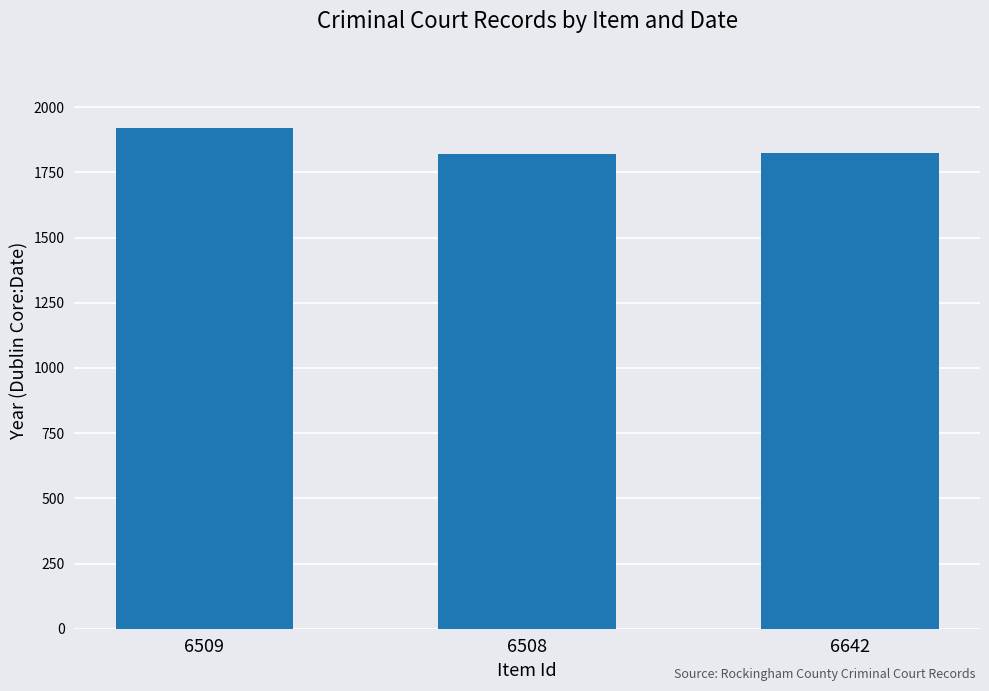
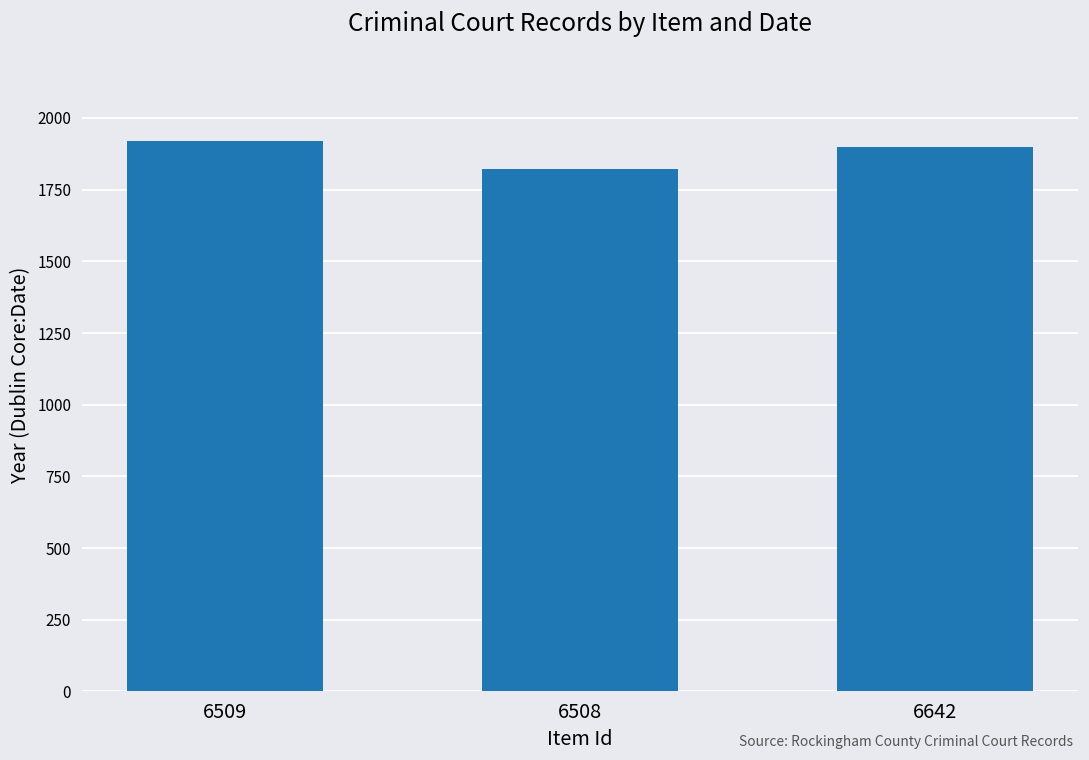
6642: 1820 -> 1900
